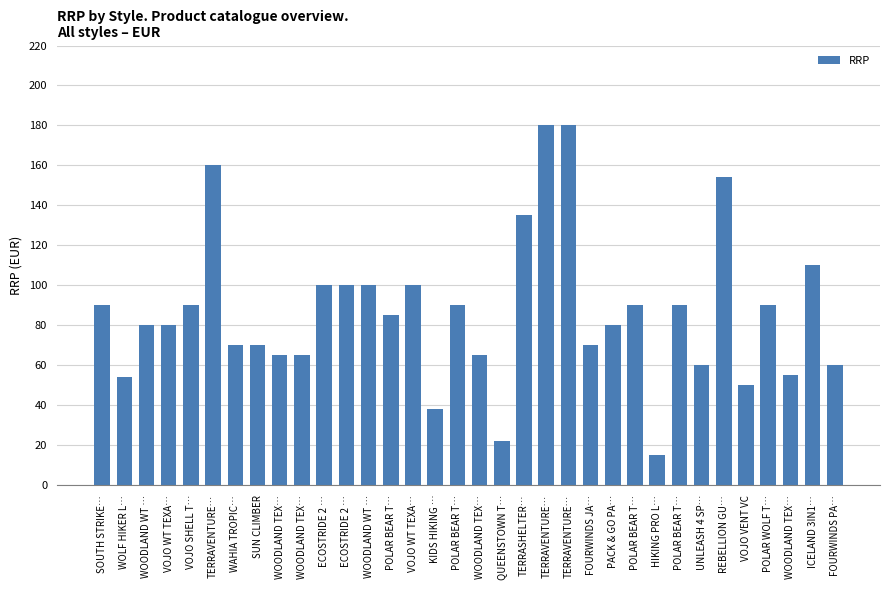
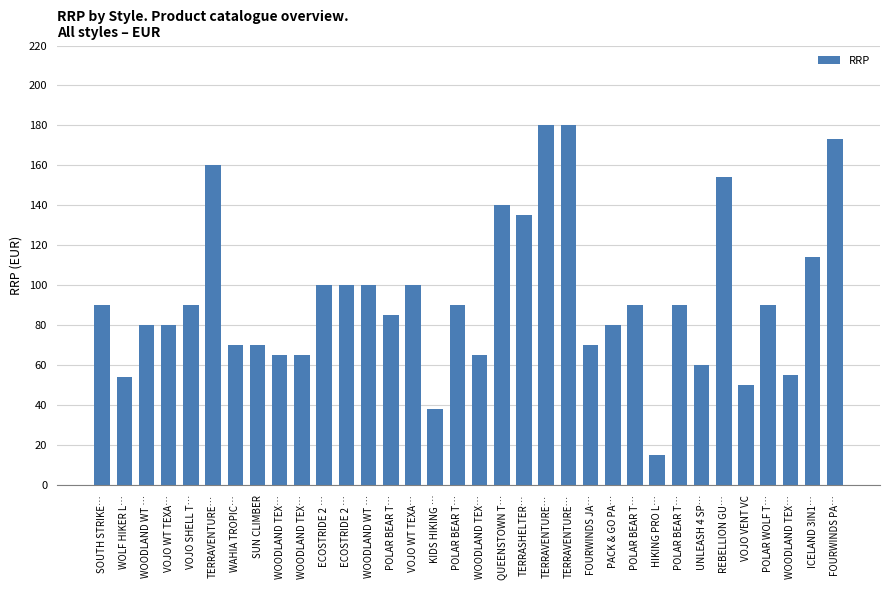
QUEENSTOWN T…: 22 -> 140
ICELAND 3IN1…: 110 -> 114
FOURWINDS PA…: 60 -> 173
